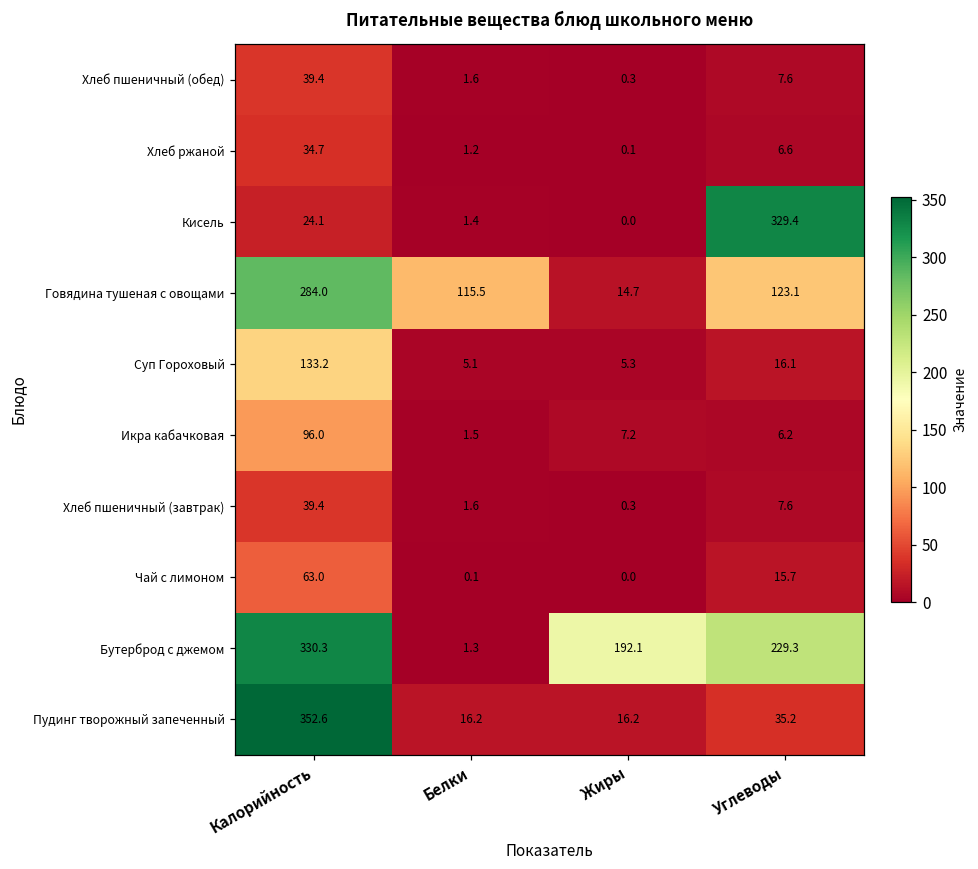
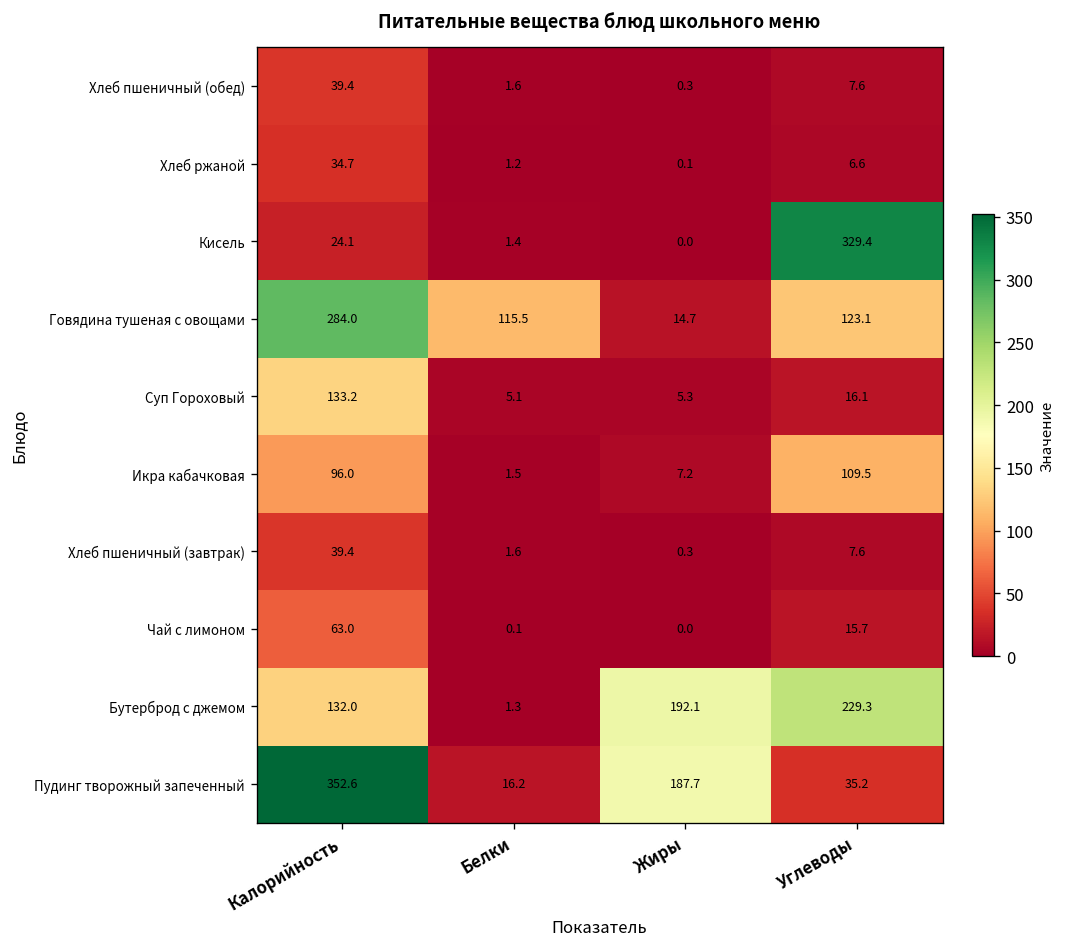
Икра кабачковая, Углеводы: 6.2 -> 109.5
Бутерброд с джемом, Калорийность: 330.3 -> 132.0
Пудинг творожный запеченный, Жиры: 16.2 -> 187.7
